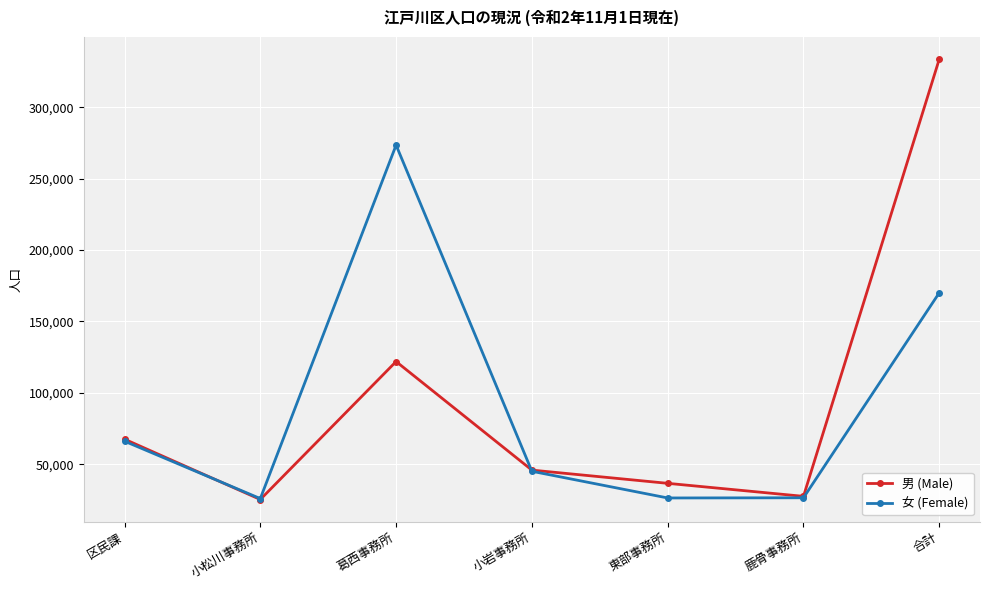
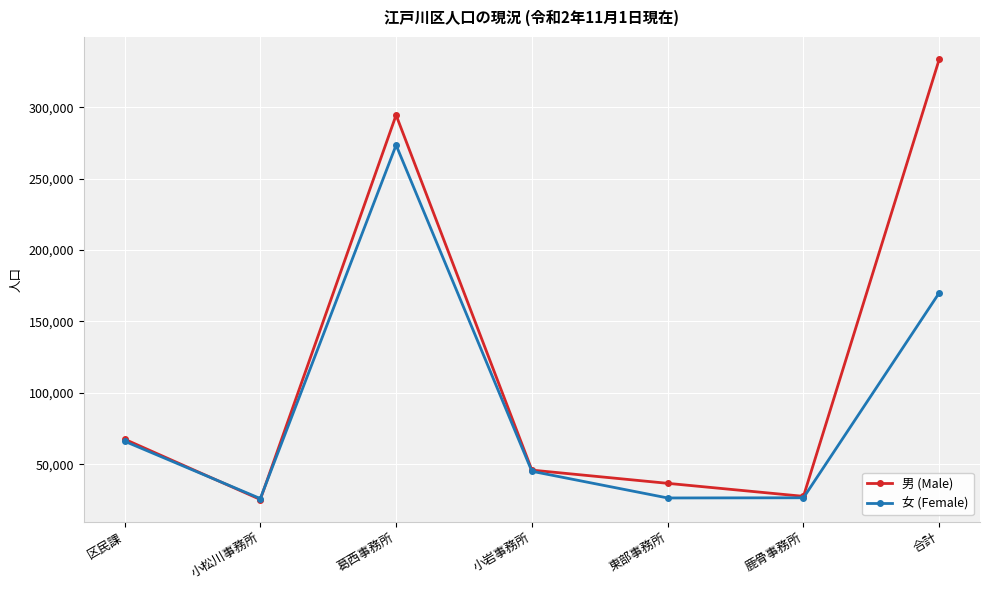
男 (Male), 葛西事務所: 122,000 -> 294,000
